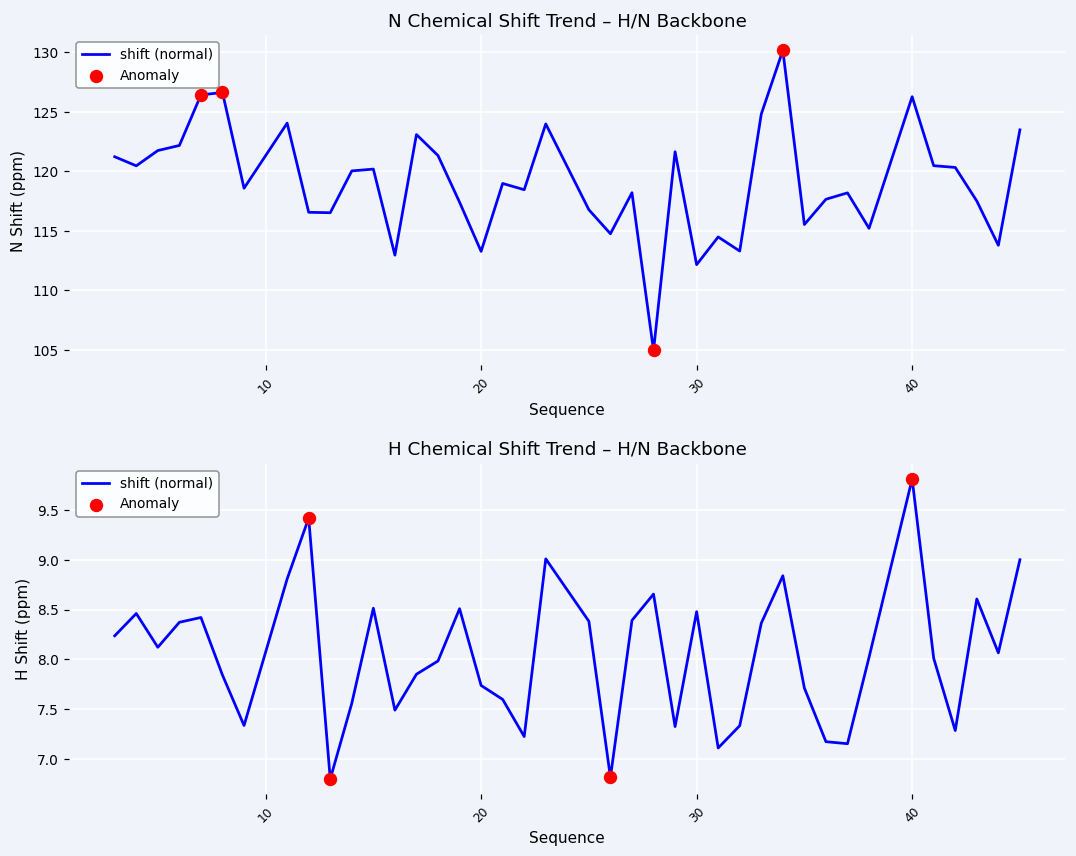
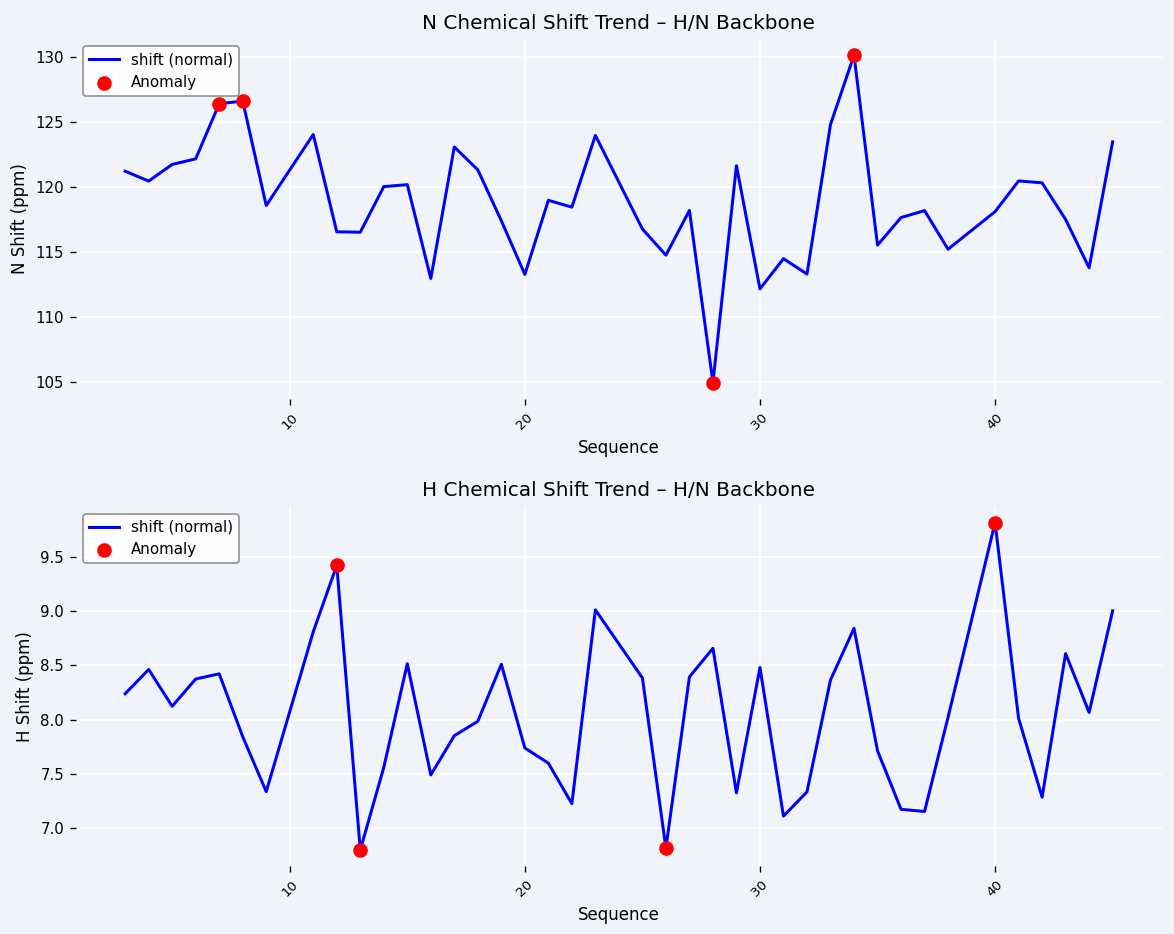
N Chemical Shift Trend – H/N Backbone, shift (normal), 40: 126.3 -> 118.1
